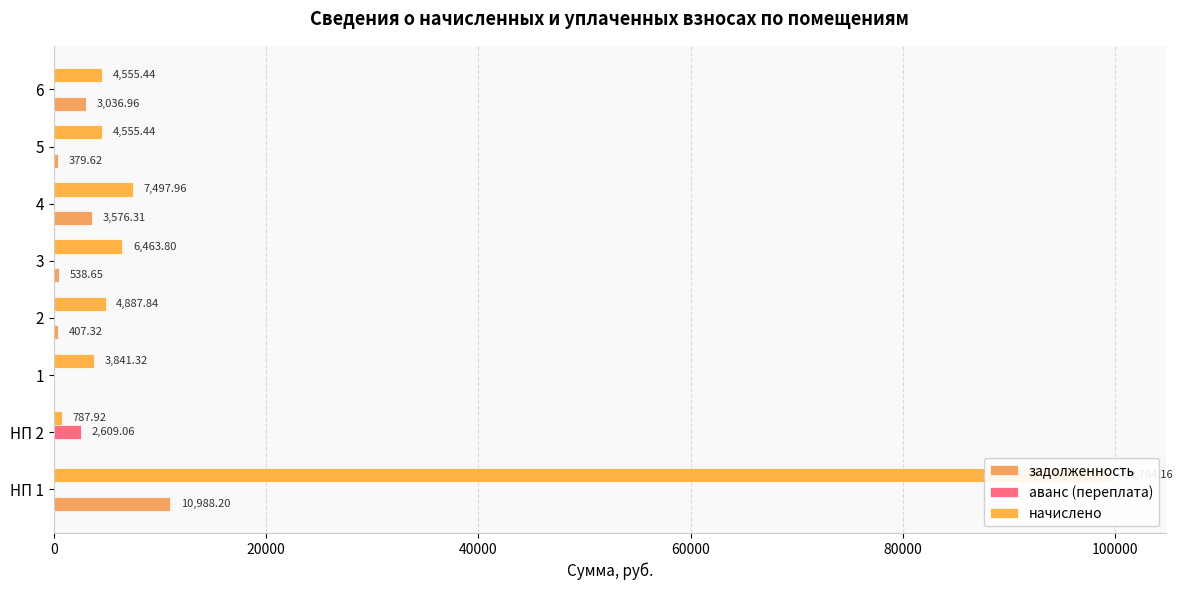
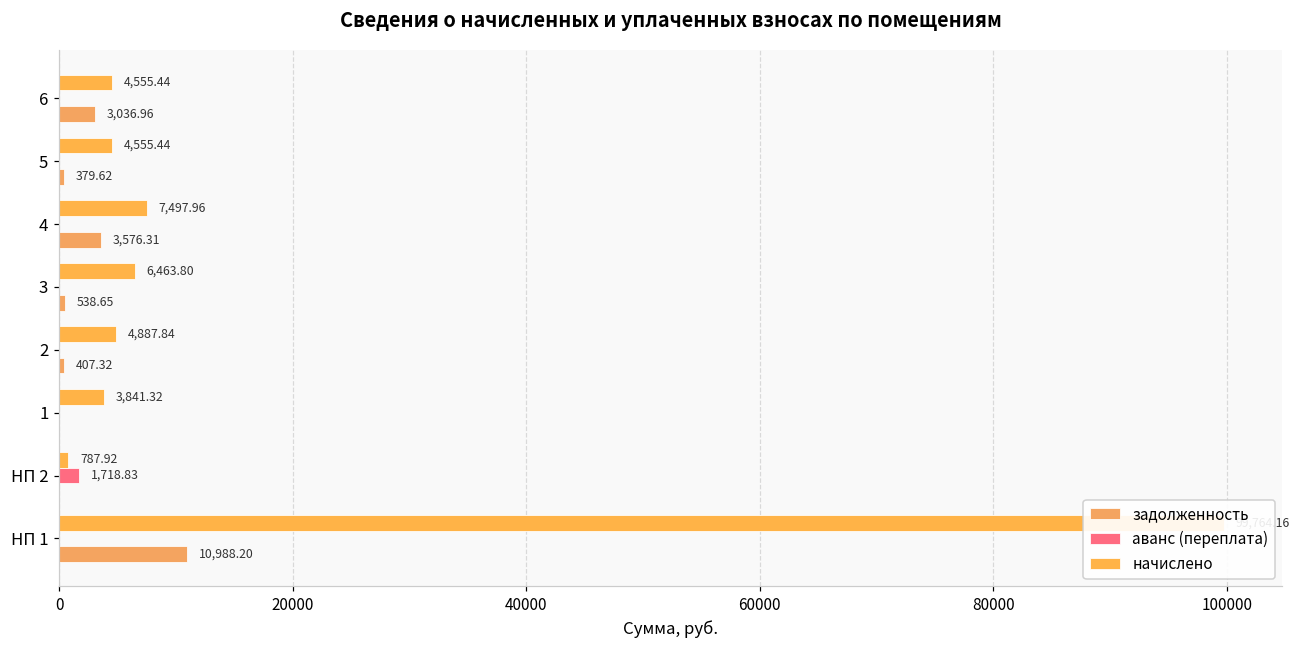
аванс (переплата), НП 2: 2,609.06 -> 1,718.83
